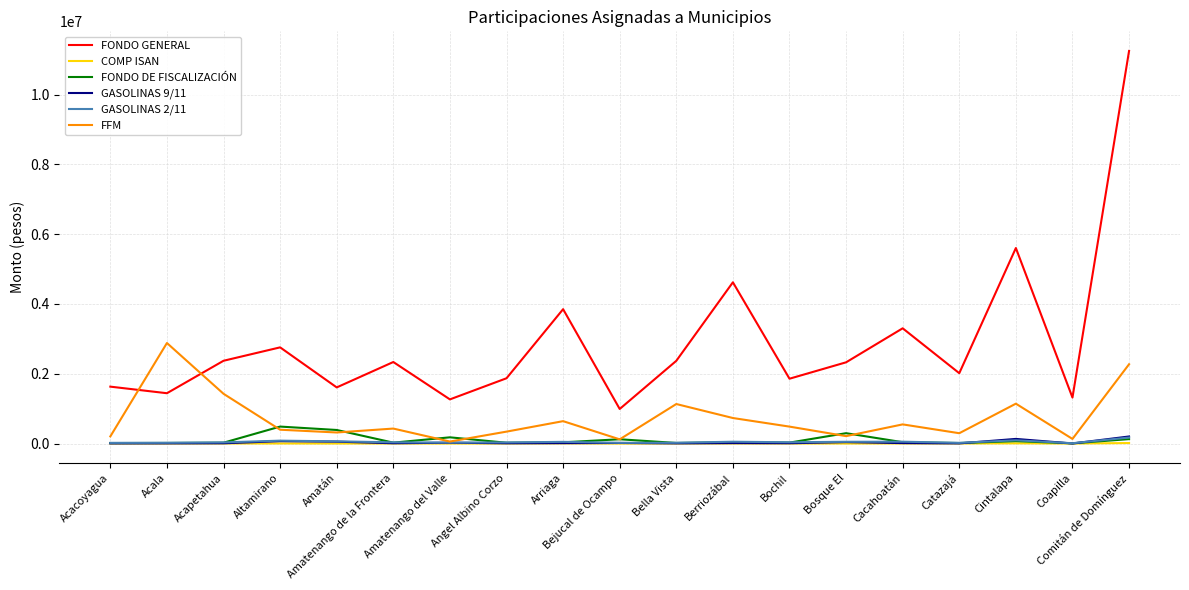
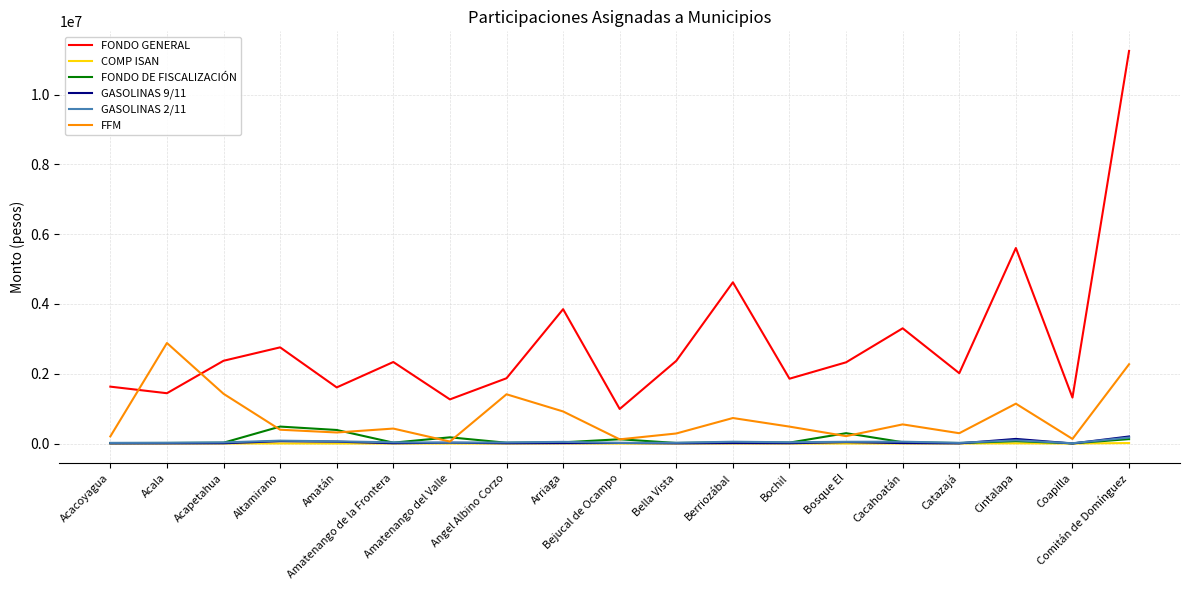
FFM, Angel Albino Corzo: 300000 -> 1400000
FFM, Arriaga: 600000 -> 900000
FFM, Bella Vista: 1100000 -> 300000
